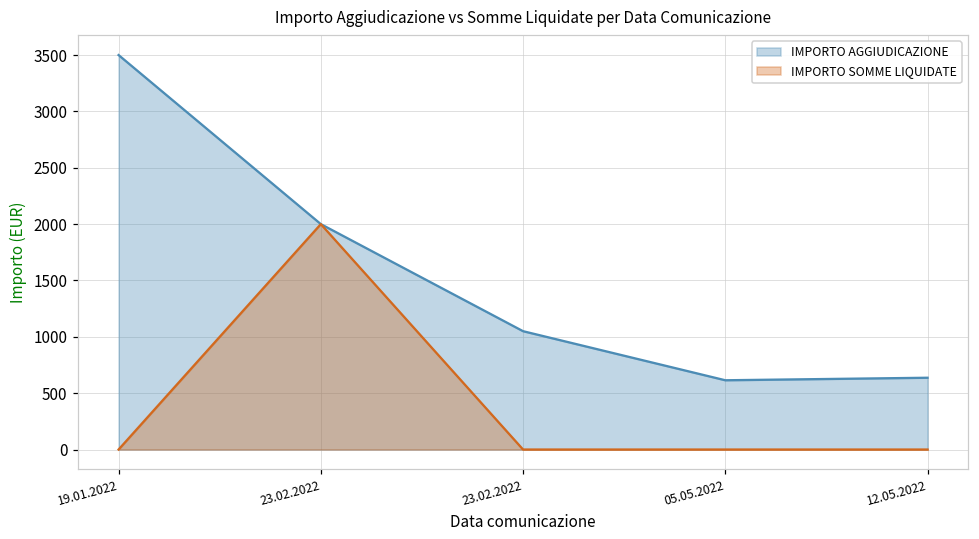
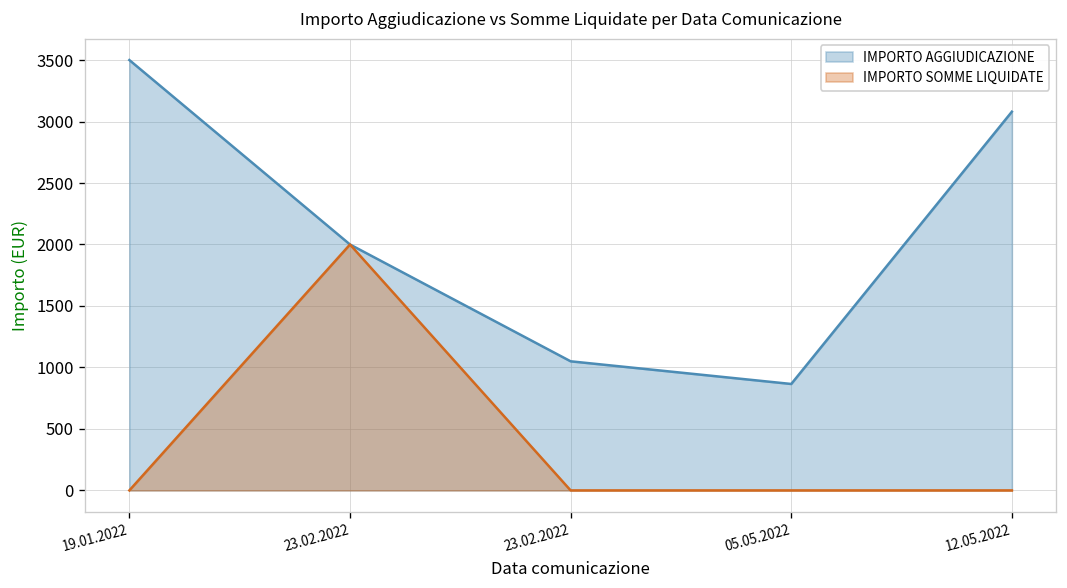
IMPORTO AGGIUDICAZIONE, 05.05.2022: 610 -> 870
IMPORTO AGGIUDICAZIONE, 12.05.2022: 640 -> 3080
